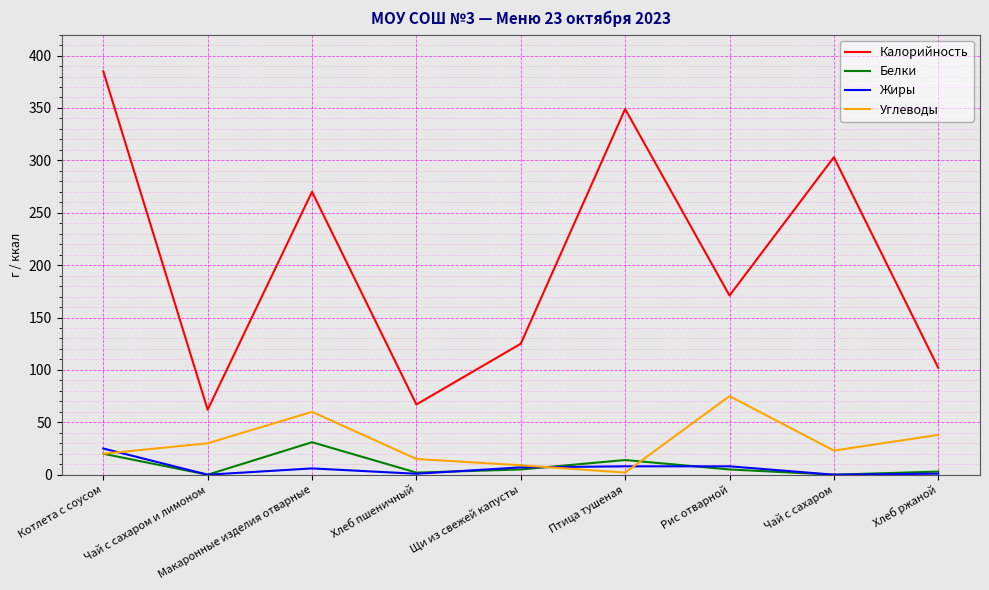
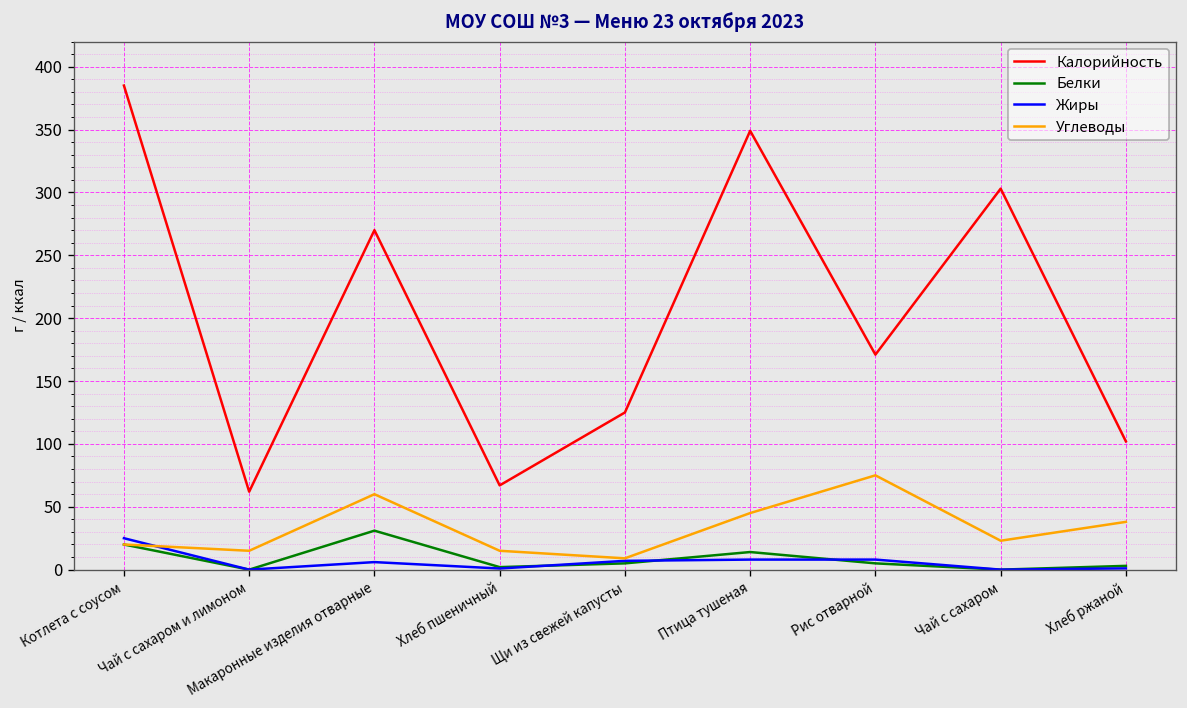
Углеводы, Чай с сахаром и лимоном: 30 -> 15
Углеводы, Птица тушеная: 2 -> 45
